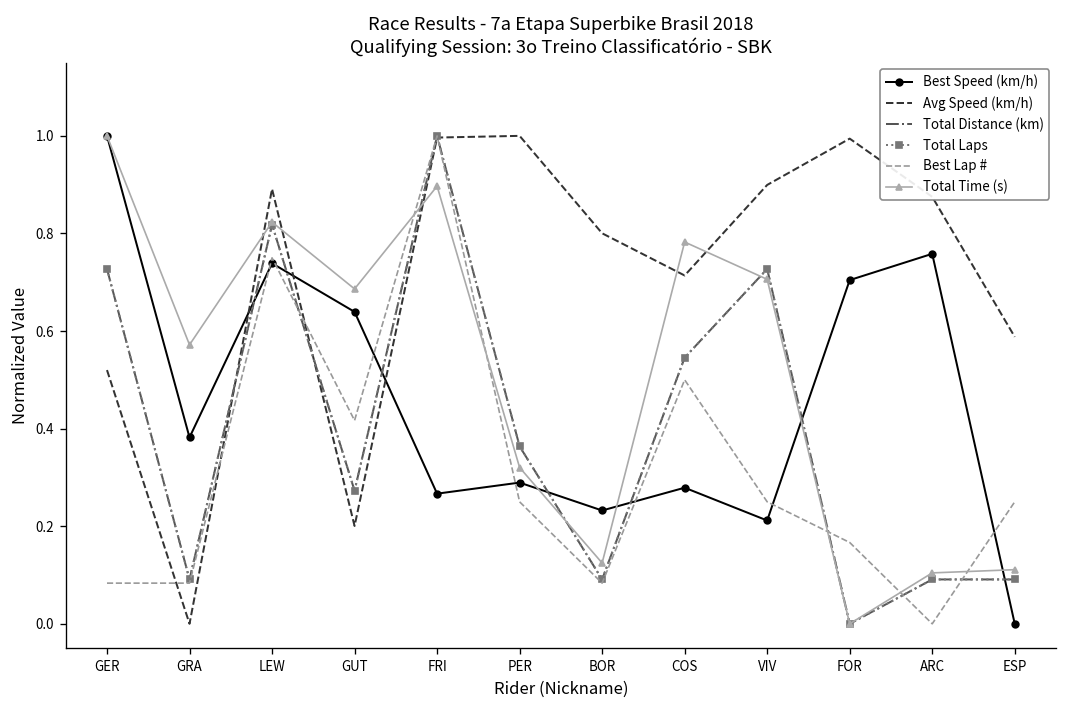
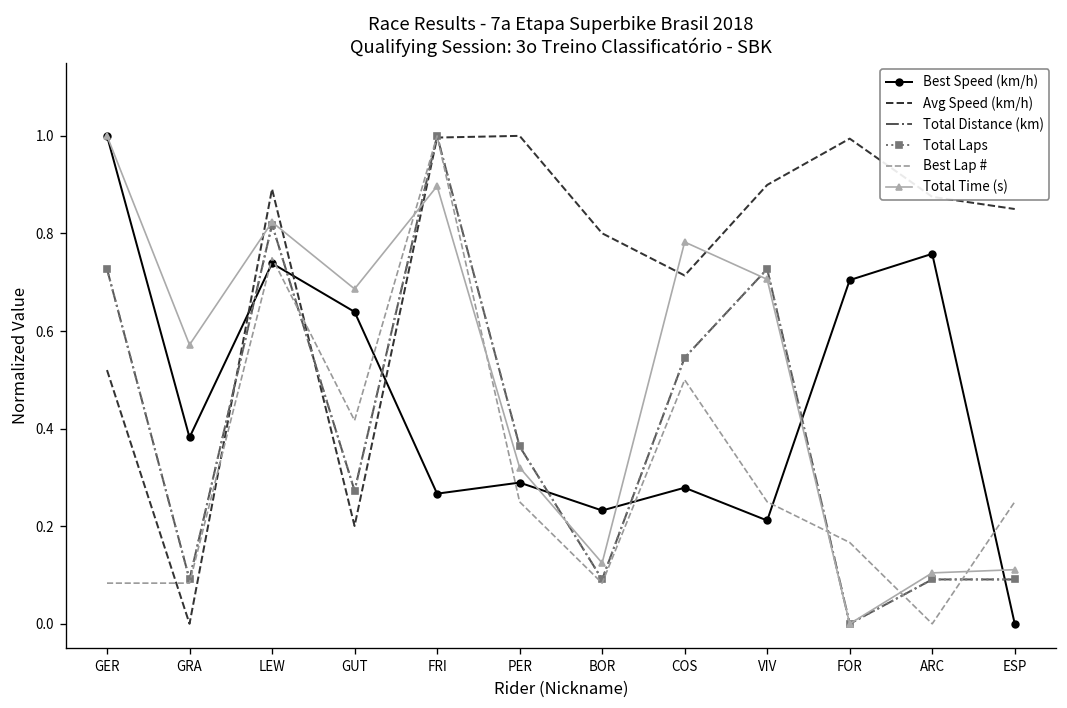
Avg Speed (km/h), ESP: 0.59 -> 0.85
